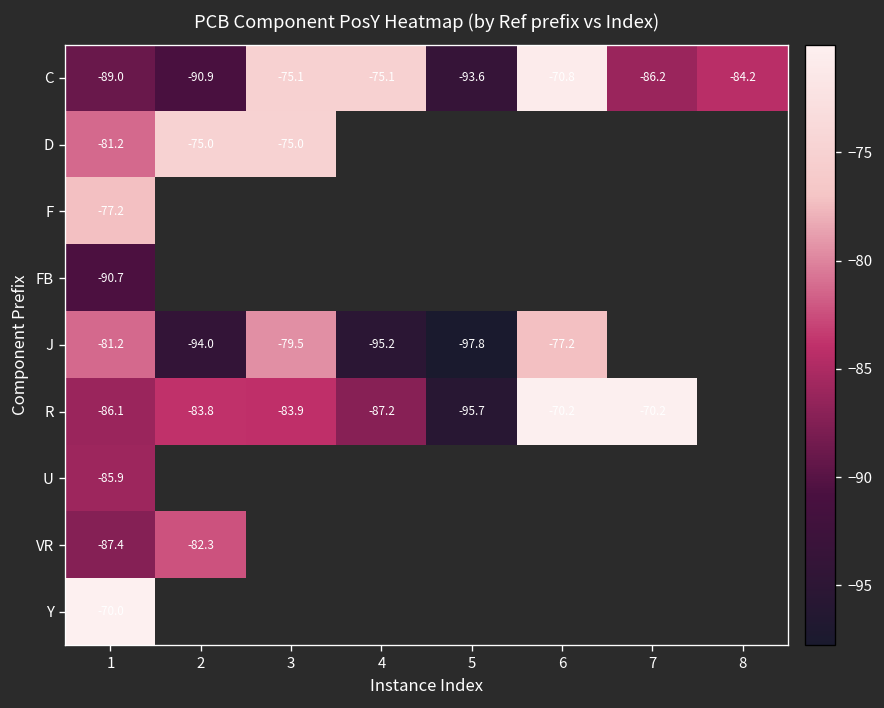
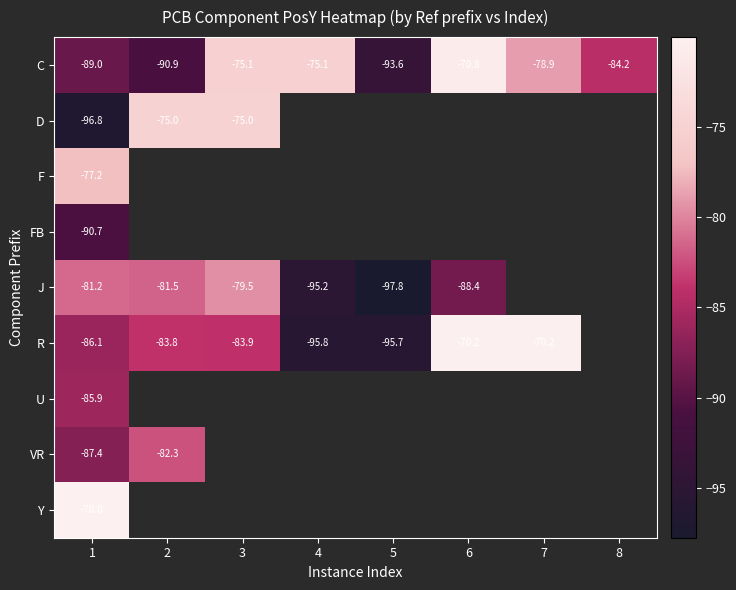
C, 7: -86.2 -> -78.9
D, 1: -81.2 -> -96.8
J, 2: -94.0 -> -81.5
J, 6: -77.2 -> -88.4
R, 4: -87.2 -> -95.8
